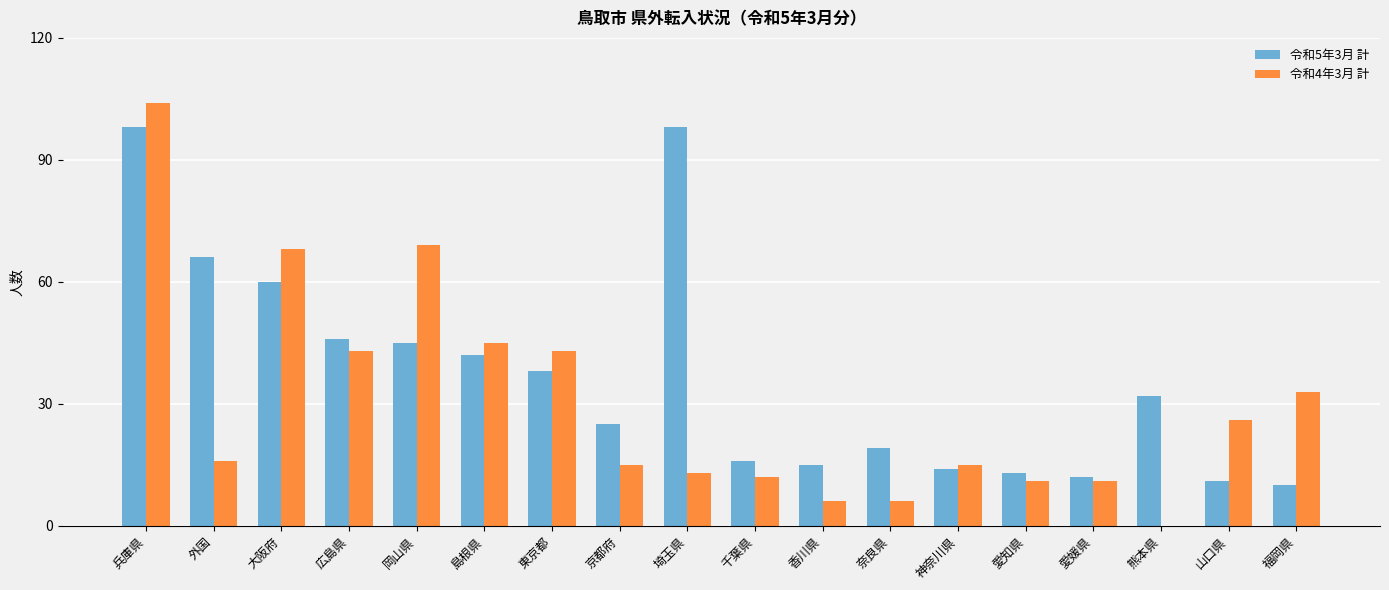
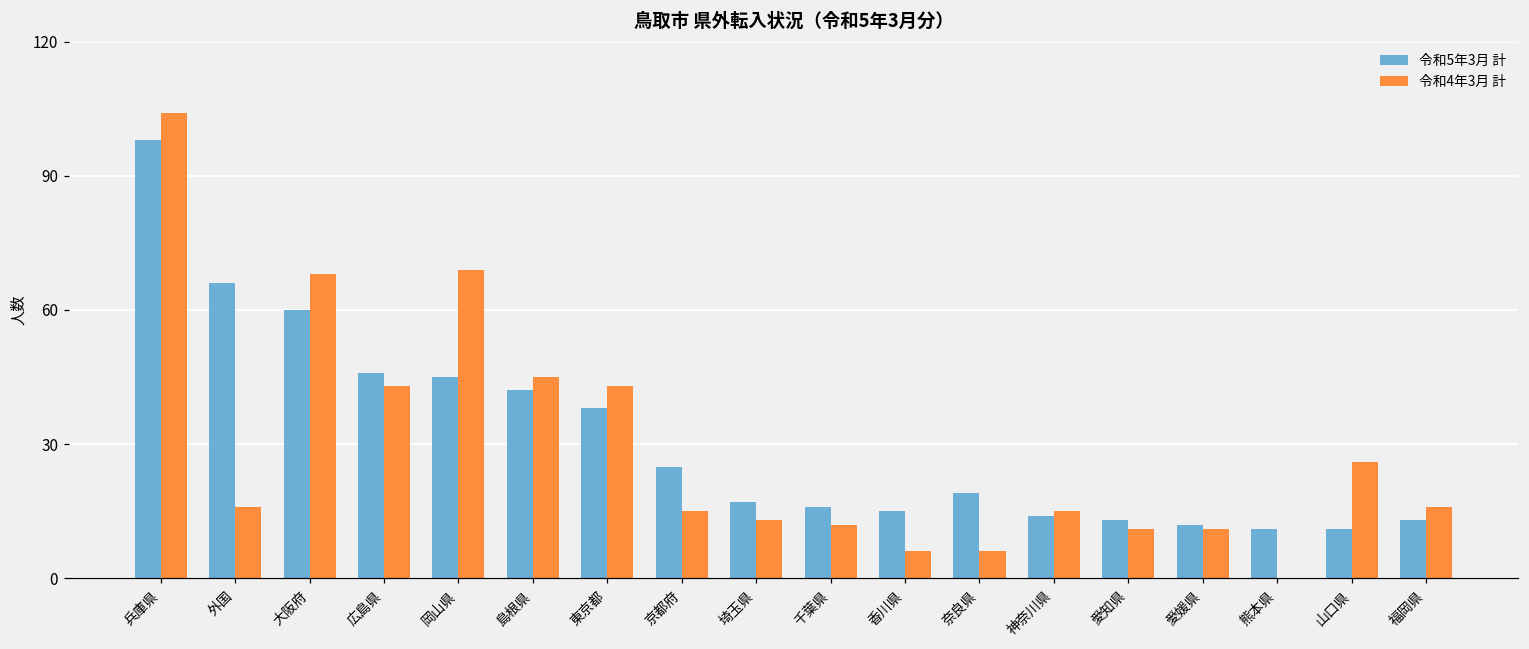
令和5年3月 計, 埼玉県: 98 -> 17
令和5年3月 計, 熊本県: 32 -> 11
令和5年3月 計, 福岡県: 10 -> 13
令和4年3月 計, 福岡県: 33 -> 16
